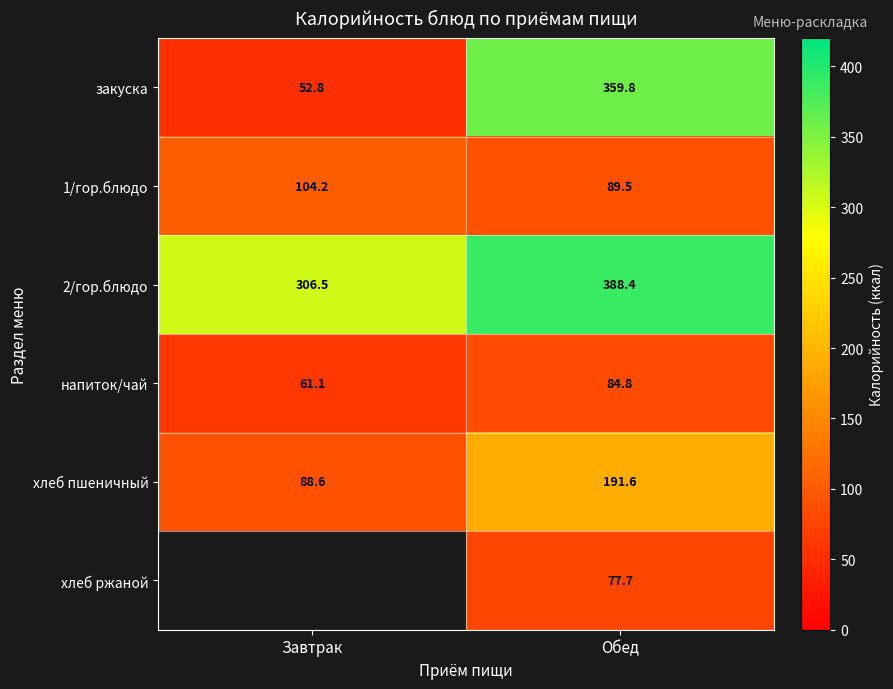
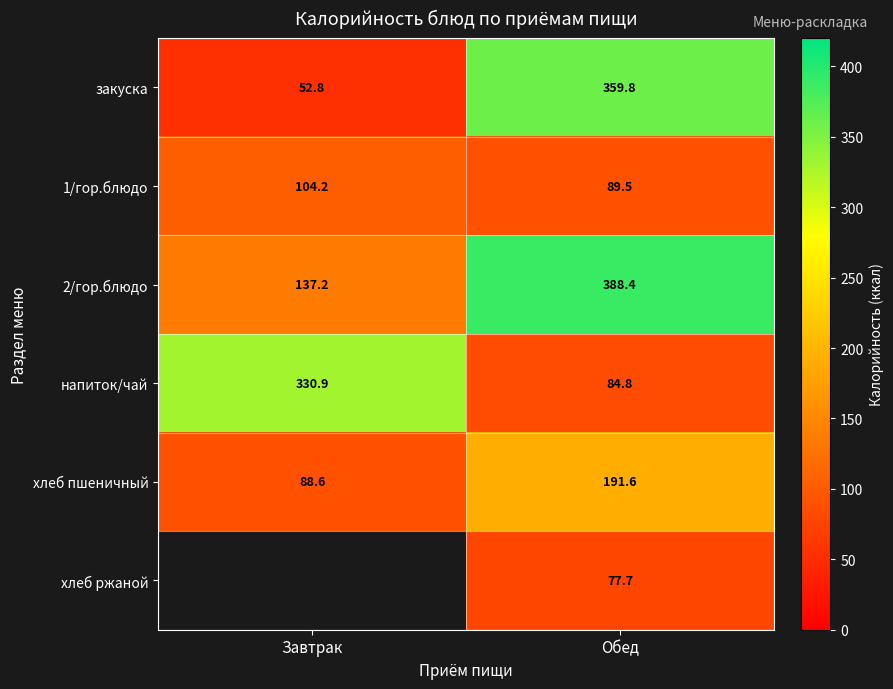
2/гор.блюдо, Завтрак: 306.5 -> 137.2
напиток/чай, Завтрак: 61.1 -> 330.9
